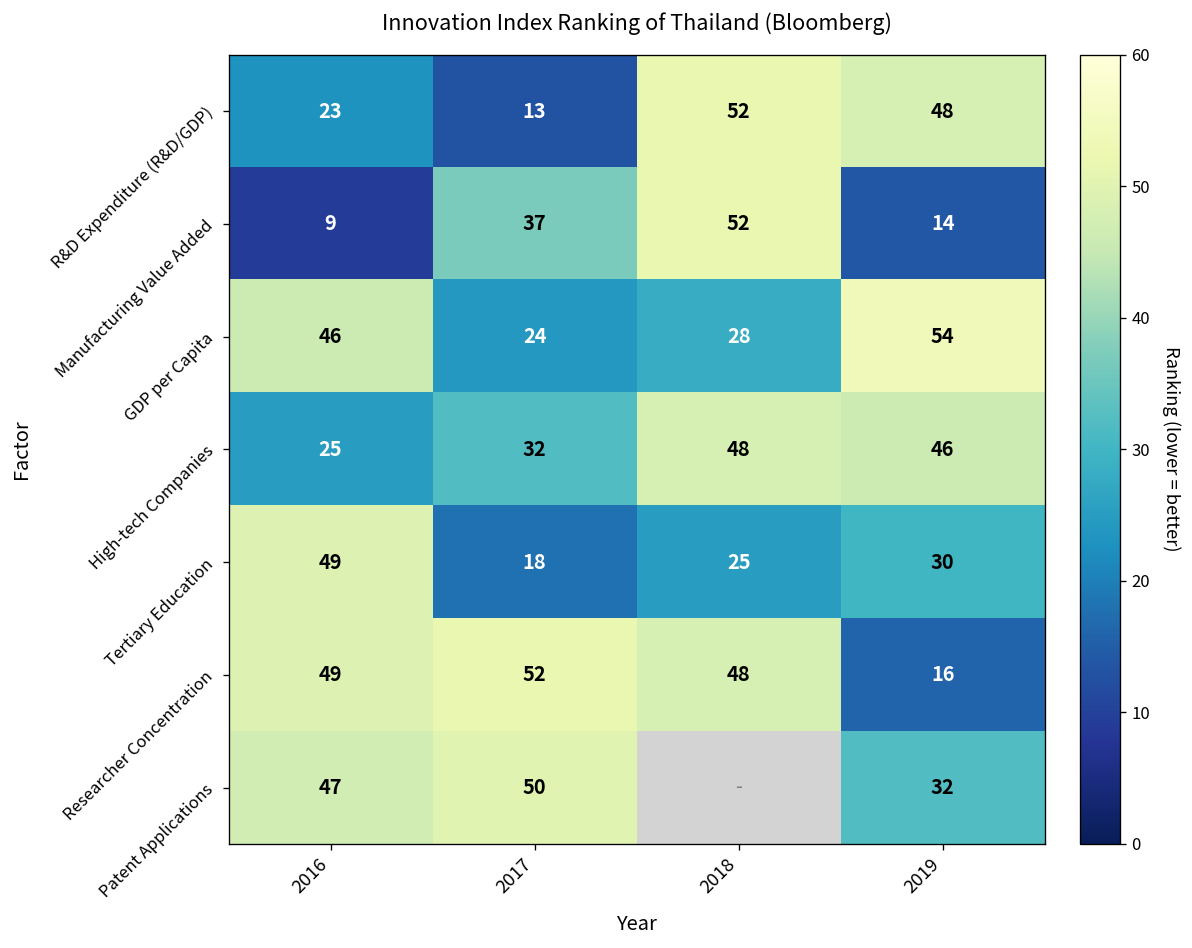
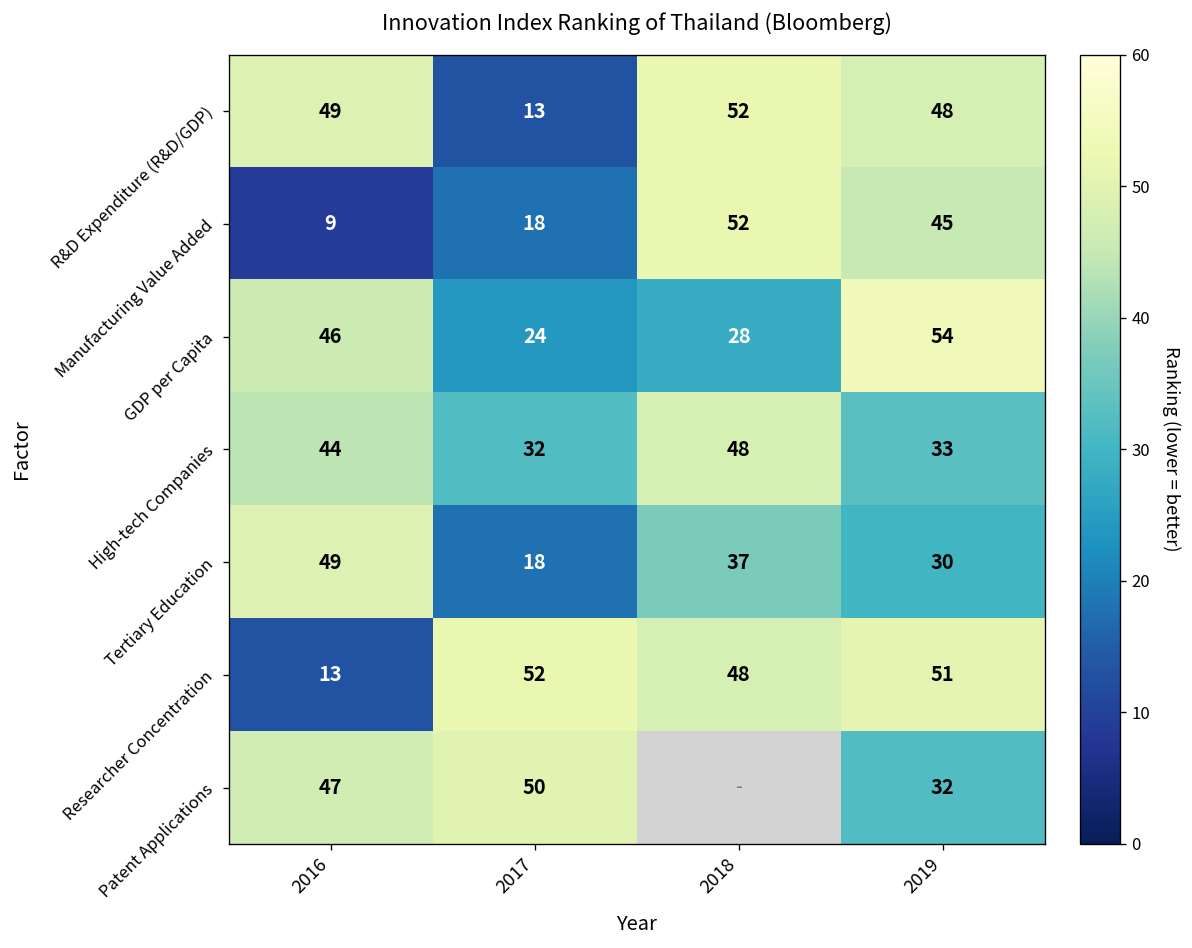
R&D Expenditure (R&D/GDP), 2016: 23 -> 49
Manufacturing Value Added, 2017: 37 -> 18
Manufacturing Value Added, 2019: 14 -> 45
High-tech Companies, 2016: 25 -> 44
High-tech Companies, 2019: 46 -> 33
Tertiary Education, 2018: 25 -> 37
Researcher Concentration, 2016: 49 -> 13
Researcher Concentration, 2019: 16 -> 51
